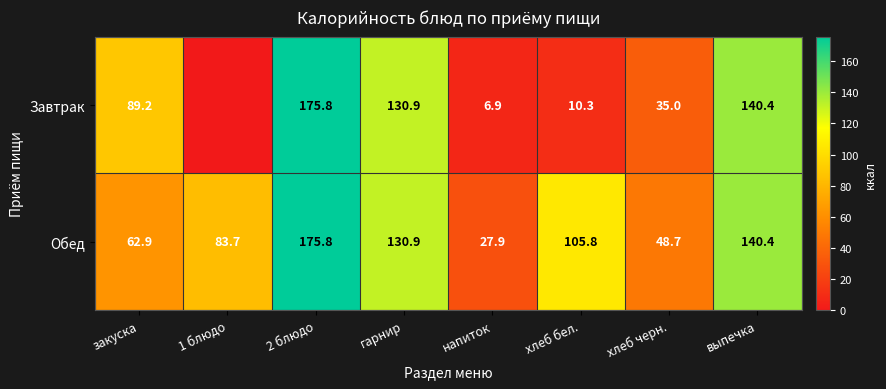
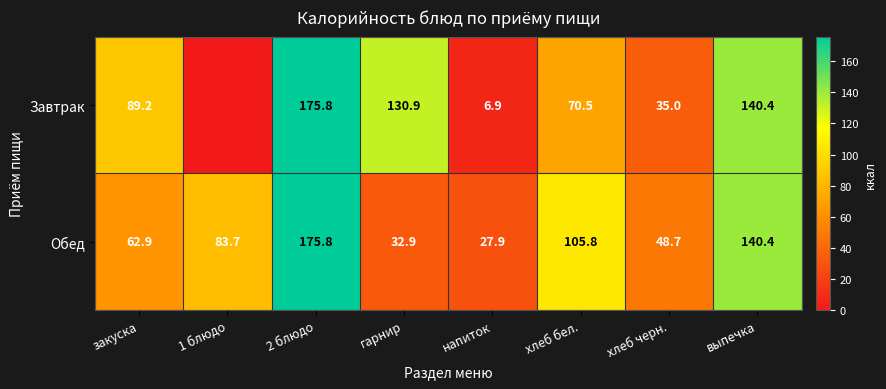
Завтрак, хлеб бел.: 10.3 -> 70.5
Обед, гарнир: 130.9 -> 32.9
